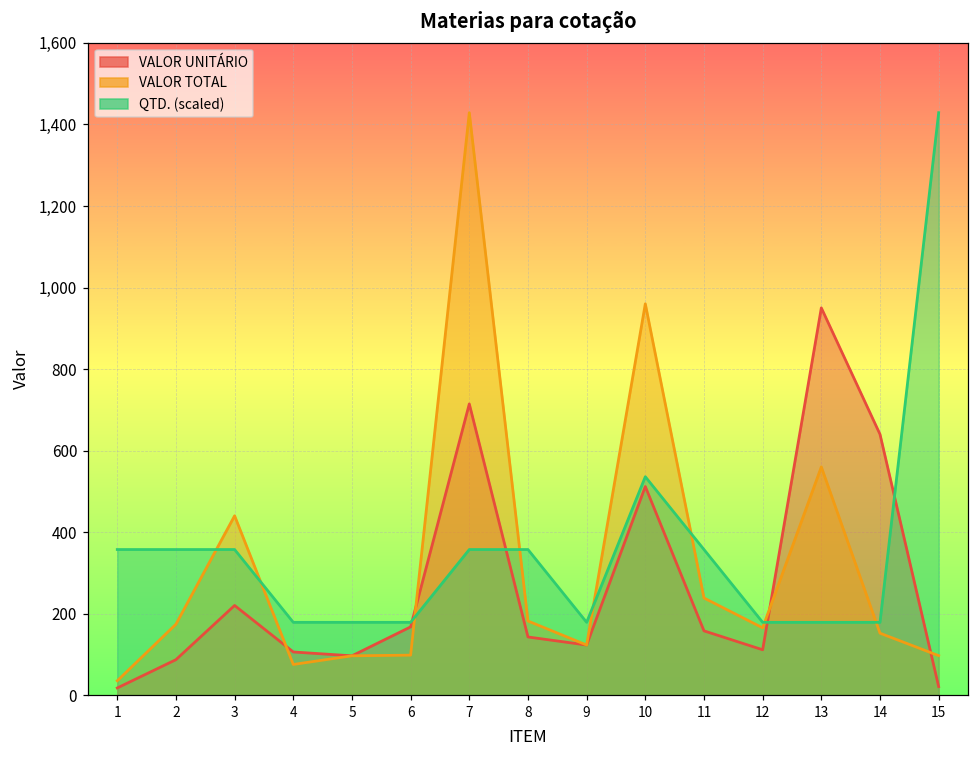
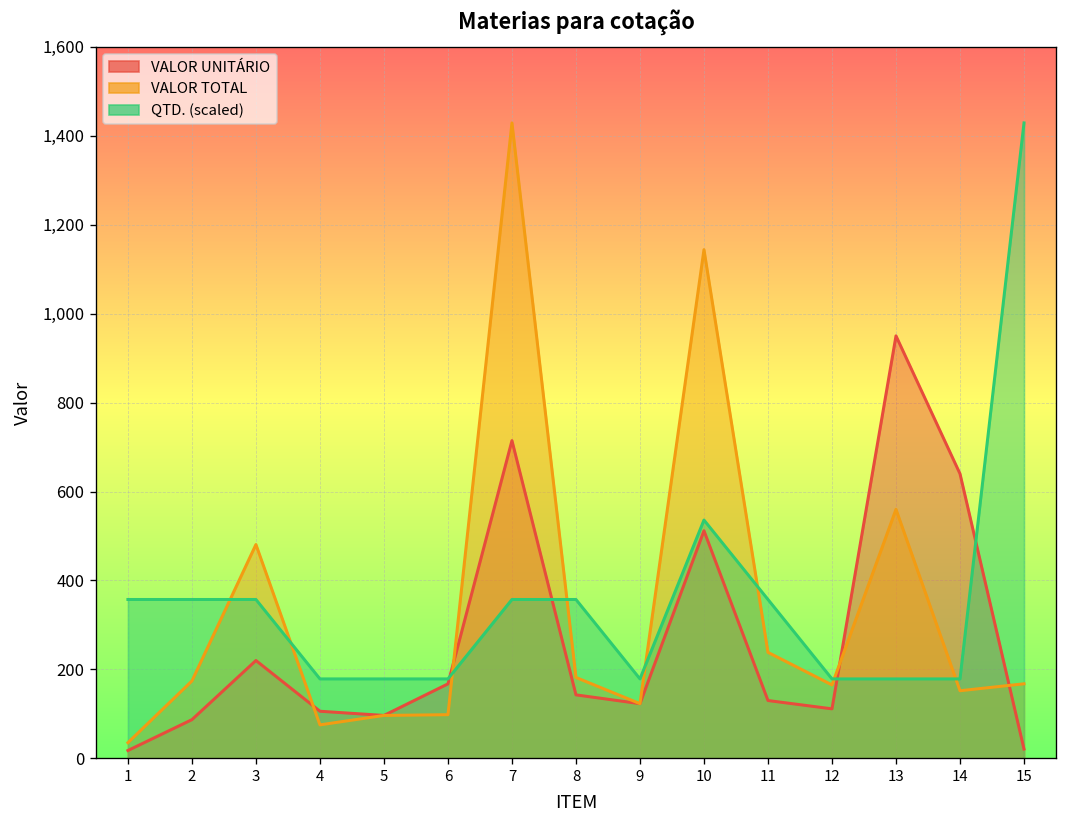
VALOR TOTAL, 3: 440 -> 480
VALOR TOTAL, 10: 960 -> 1,140
VALOR UNITÁRIO, 11: 160 -> 130
VALOR TOTAL, 15: 100 -> 170
